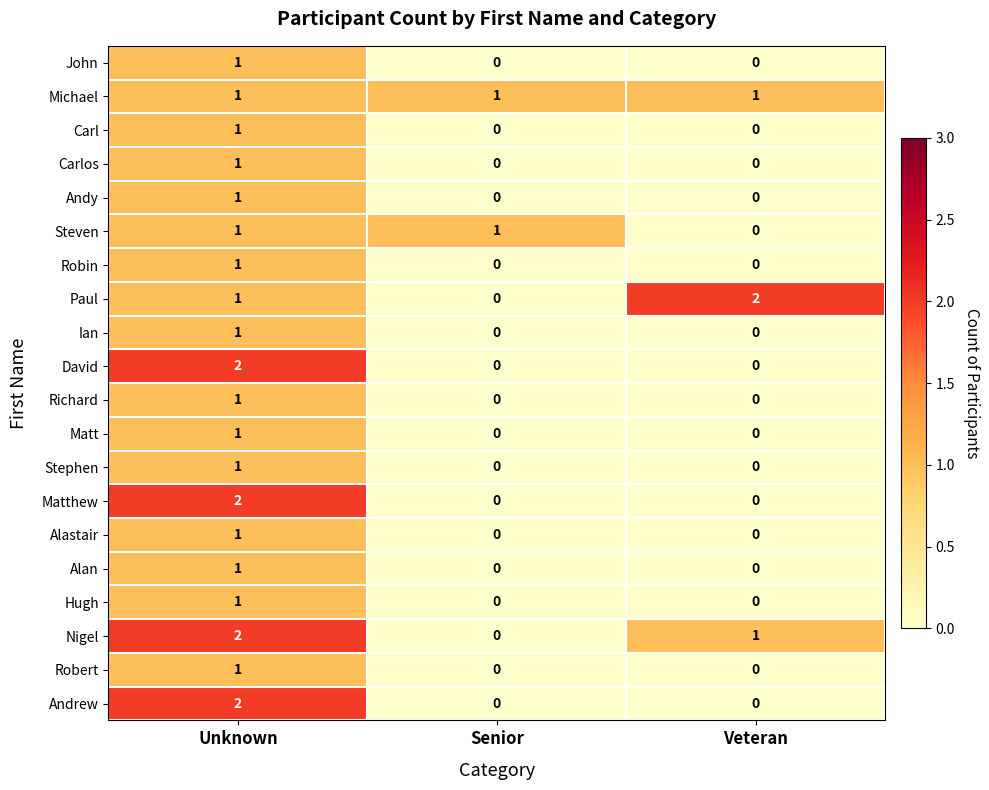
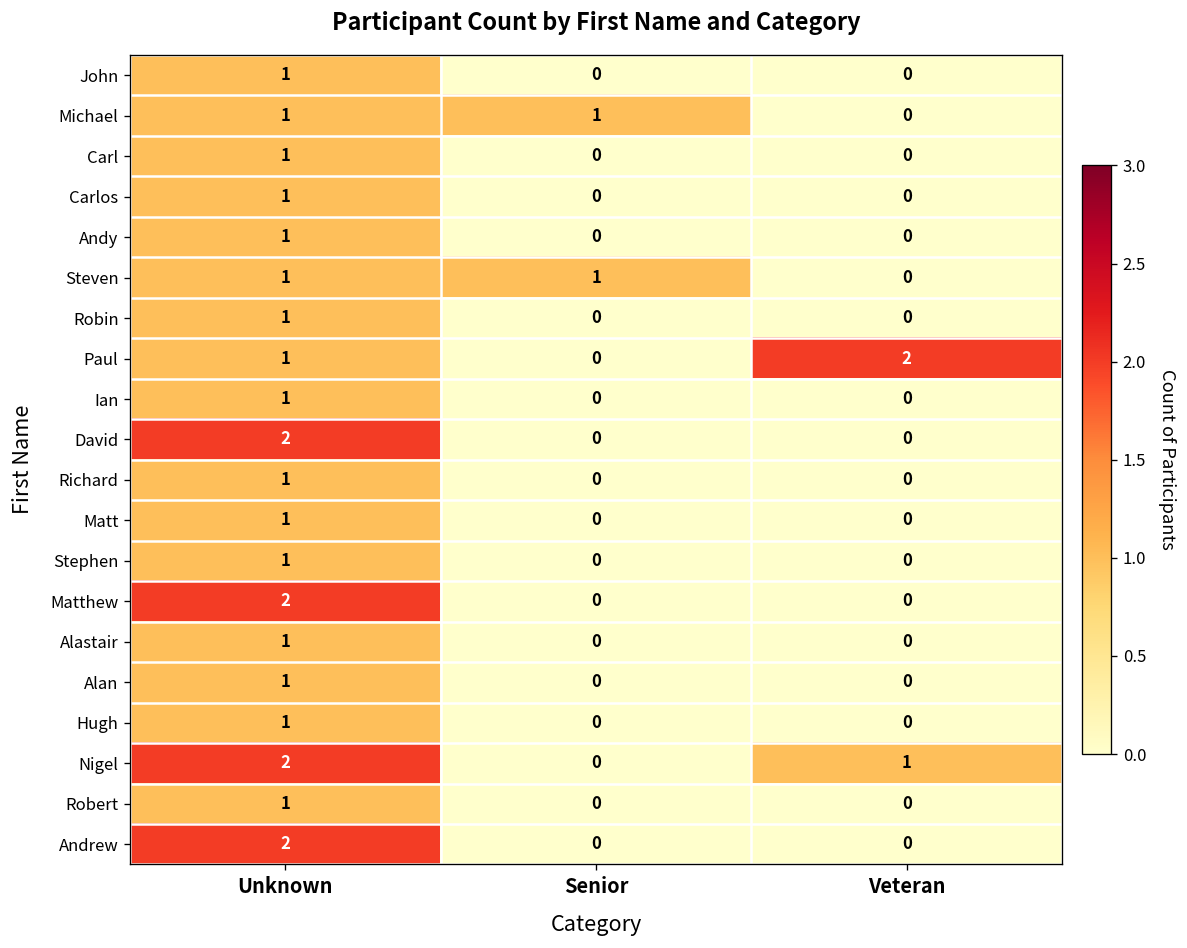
Michael, Veteran: 1 -> 0
